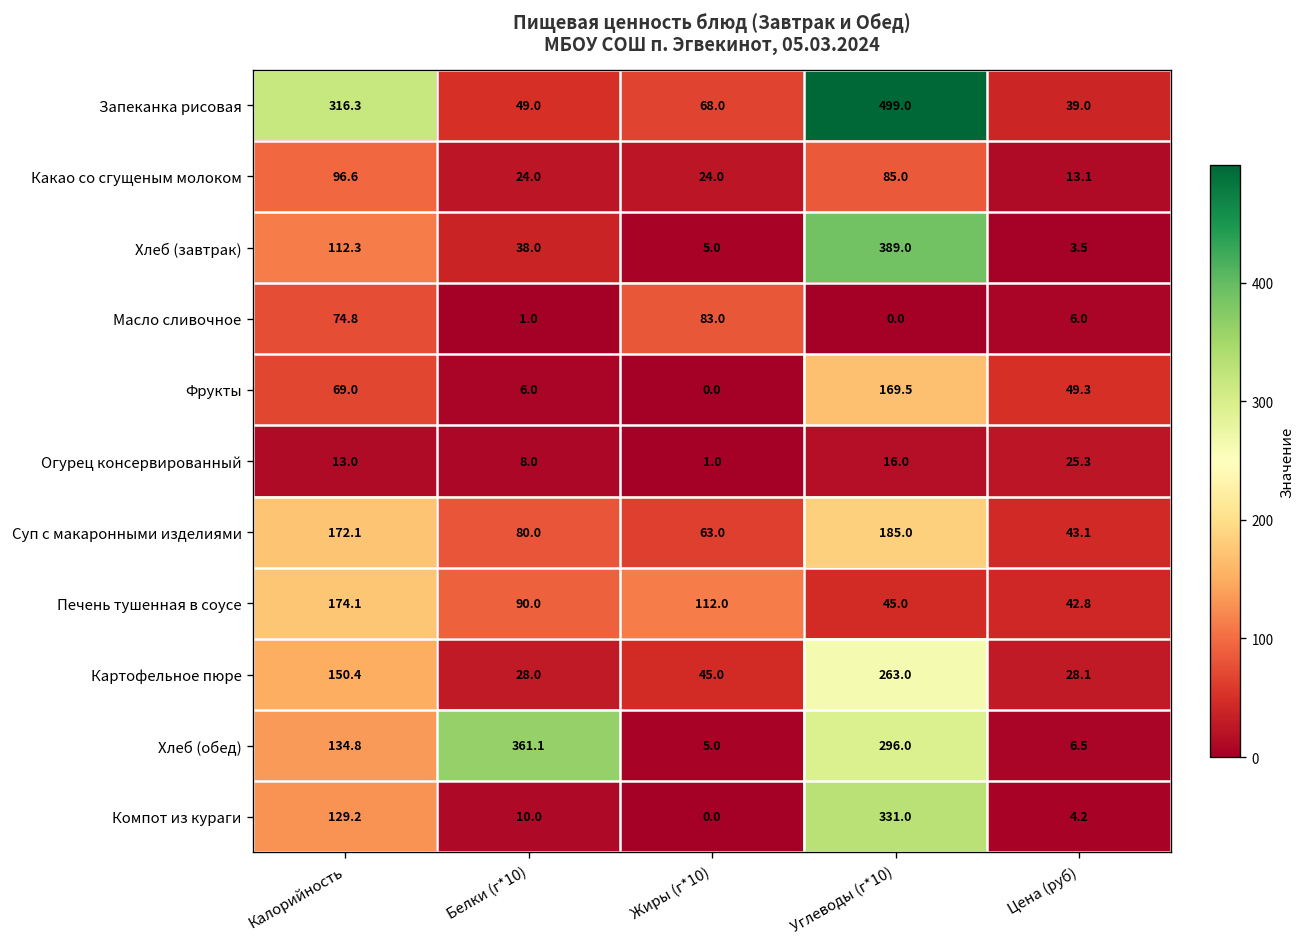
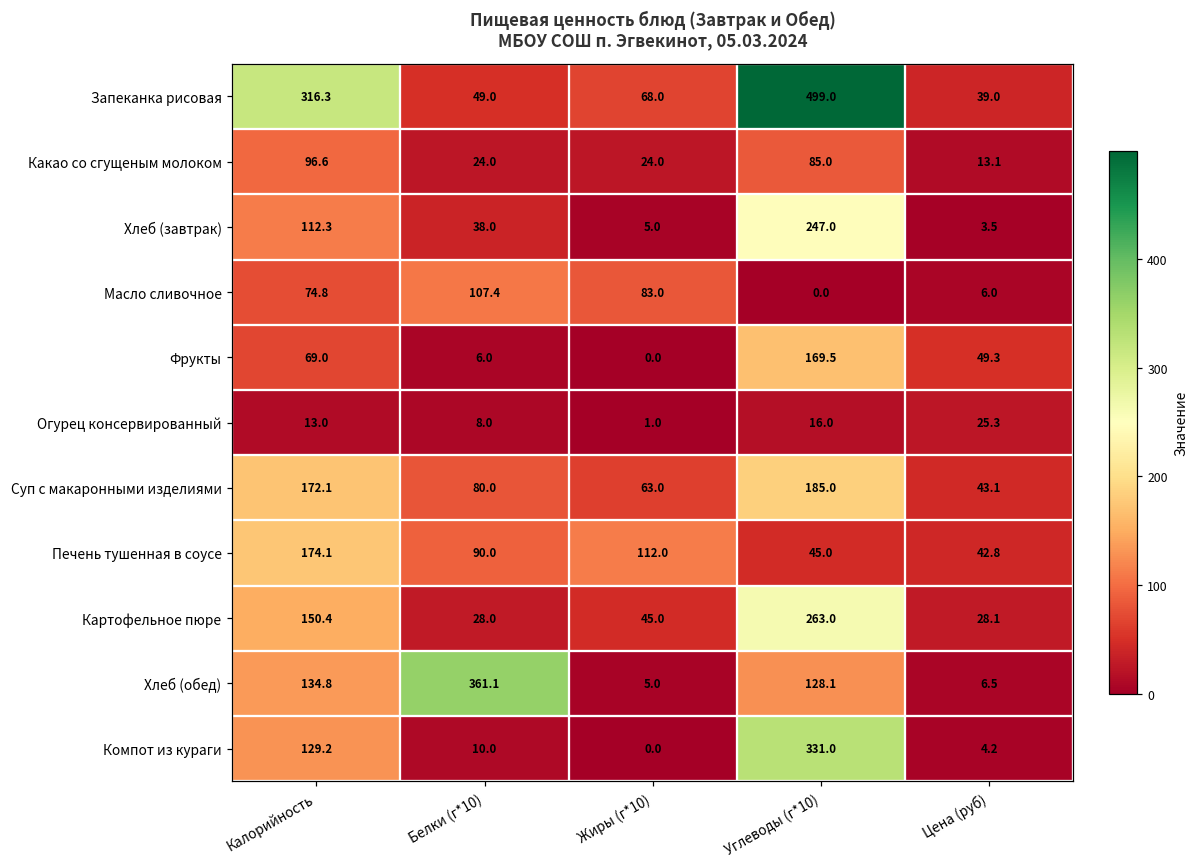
Хлеб (завтрак), Углеводы (г*10): 389.0 -> 247.0
Масло сливочное, Белки (г*10): 1.0 -> 107.4
Хлеб (обед), Углеводы (г*10): 296.0 -> 128.1
